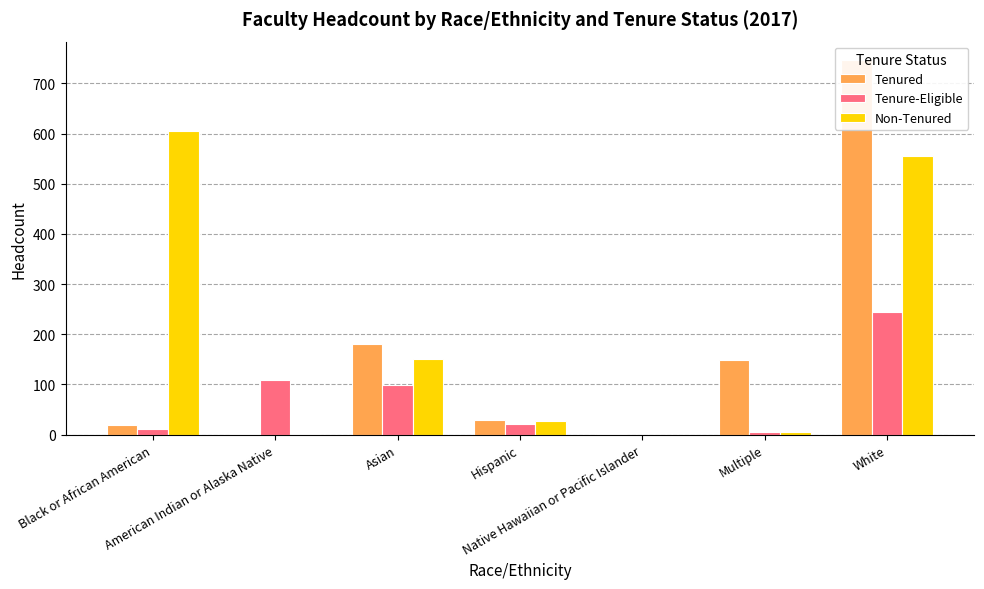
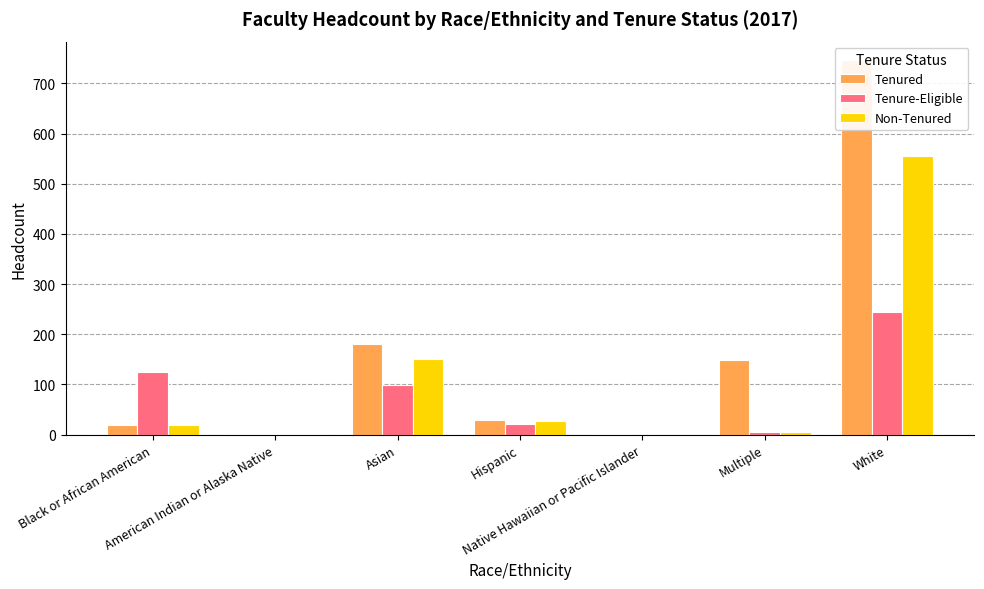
Tenure-Eligible, Black or African American: 10 -> 120
Non-Tenured, Black or African American: 610 -> 20
Tenure-Eligible, American Indian or Alaska Native: 110 -> 0
